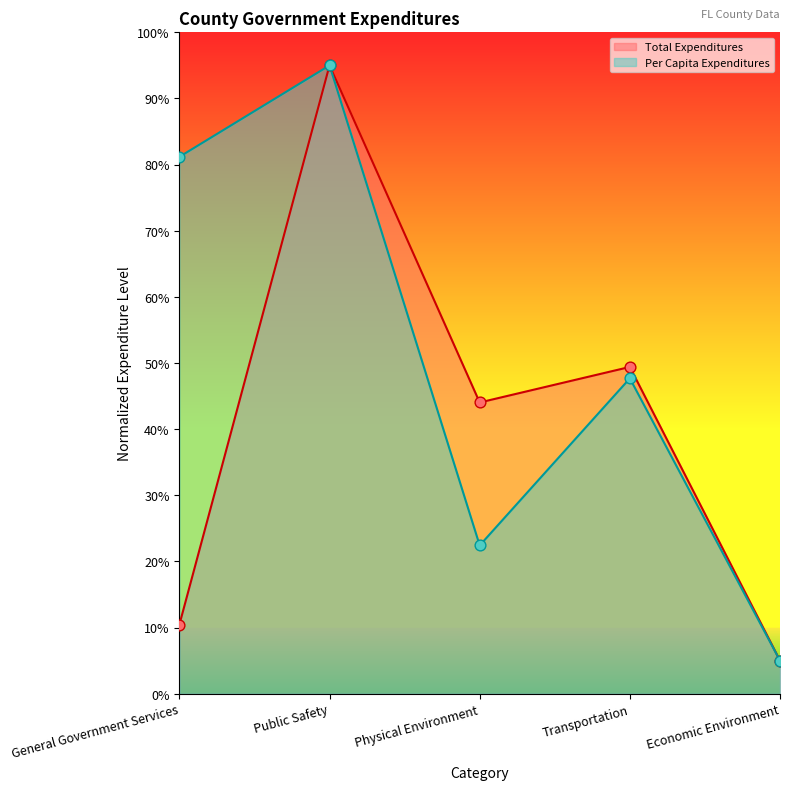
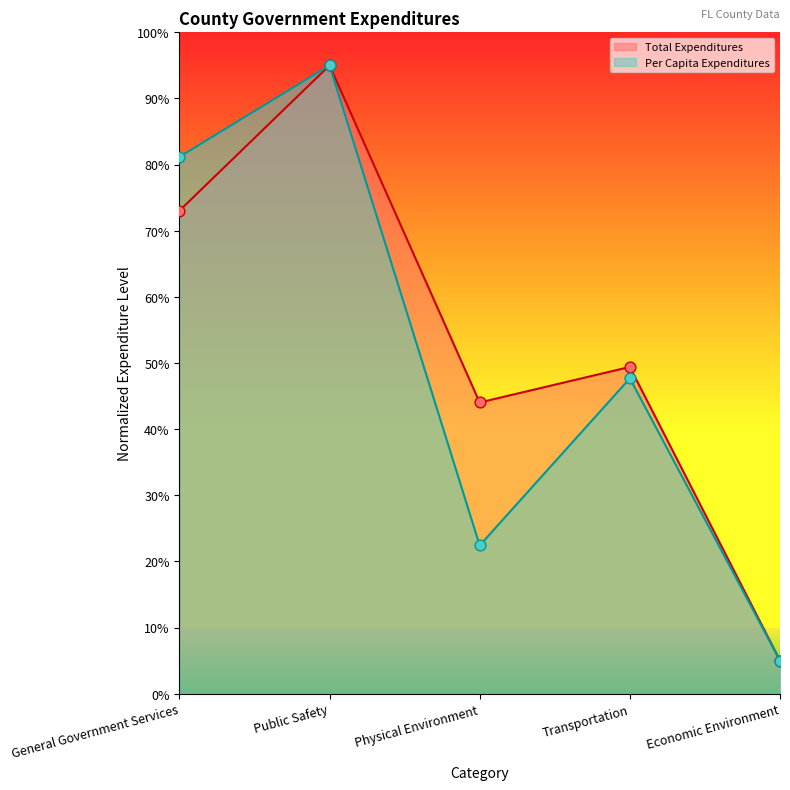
Total Expenditures, General Government Services: 10% -> 73%
